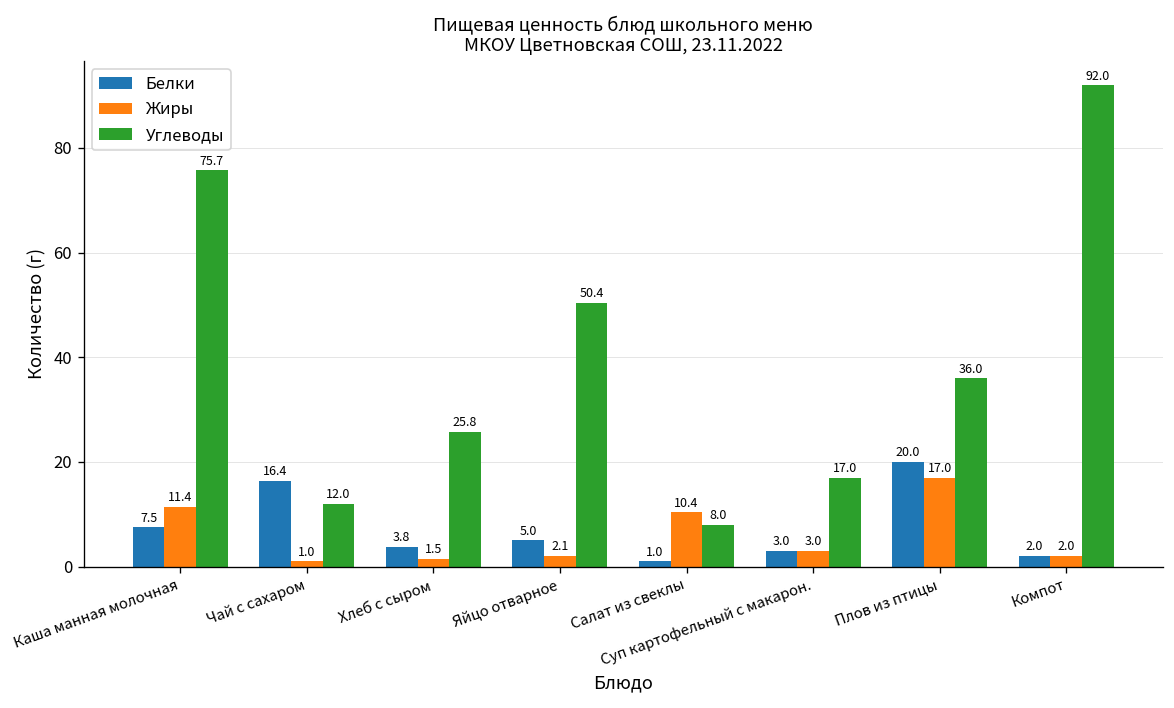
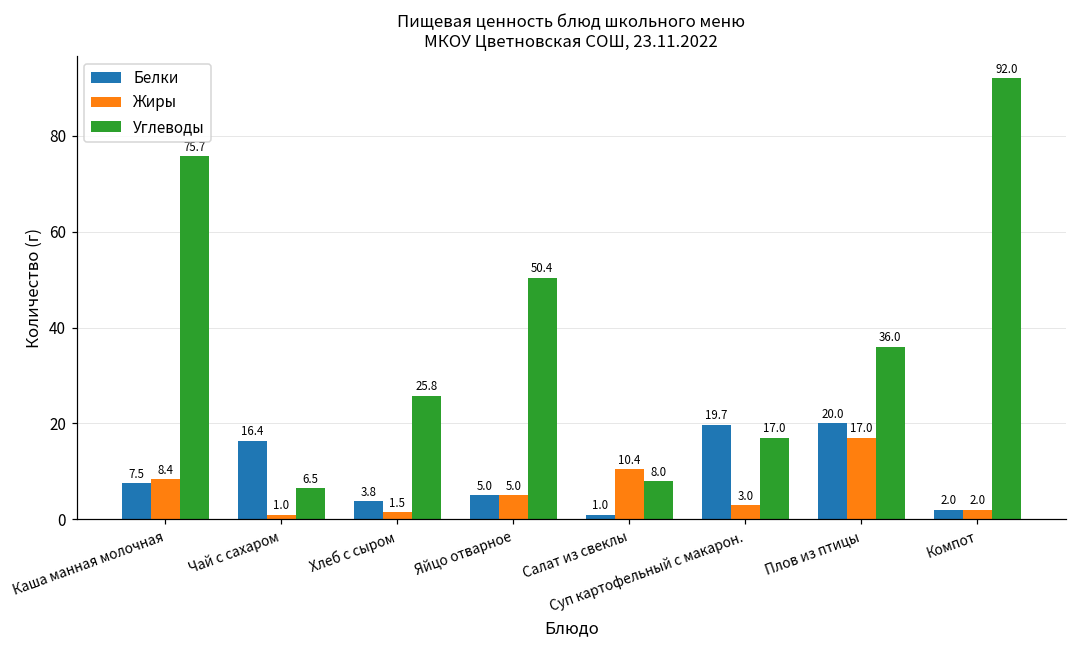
Жиры, Каша манная молочная: 11.4 -> 8.4
Углеводы, Чай с сахаром: 12.0 -> 6.5
Жиры, Яйцо отварное: 2.1 -> 5.0
Белки, Суп картофельный с макарон.: 3.0 -> 19.7
